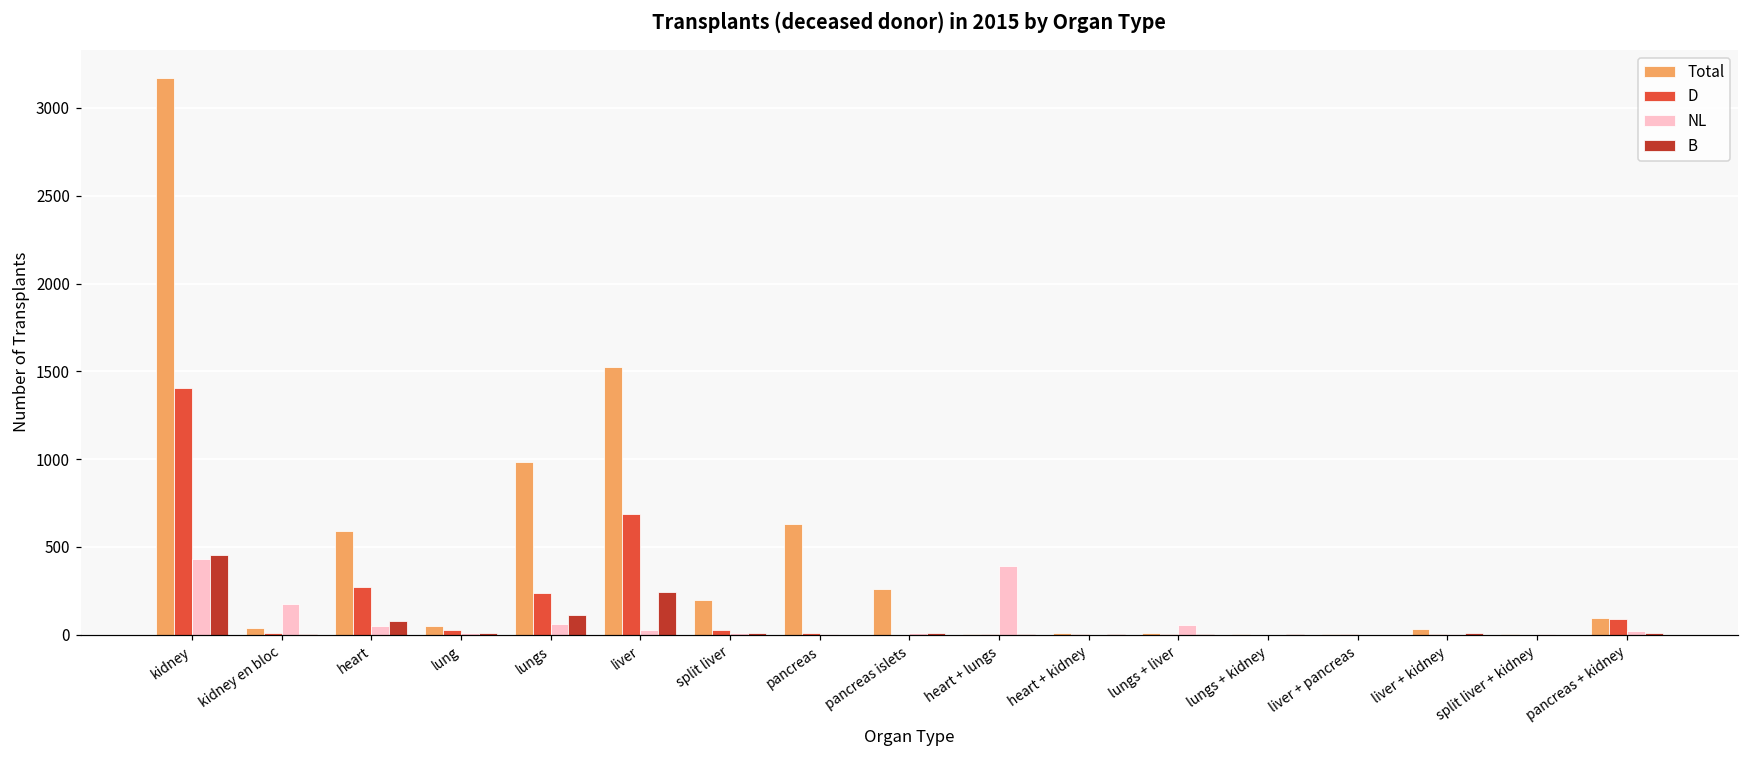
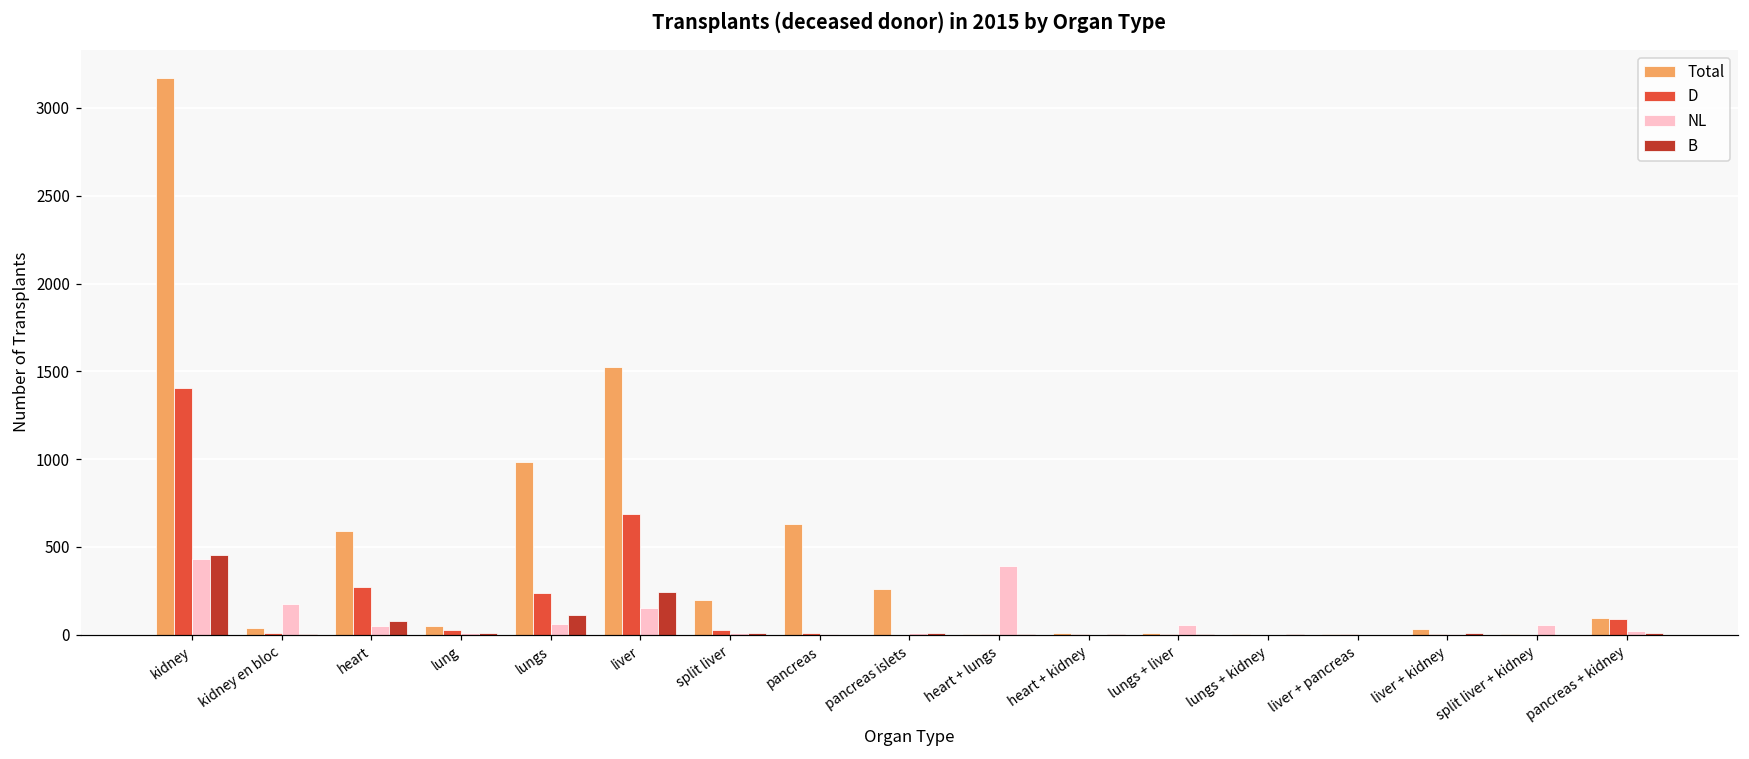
NL, liver: 30 -> 150
NL, split liver + kidney: 0 -> 50
